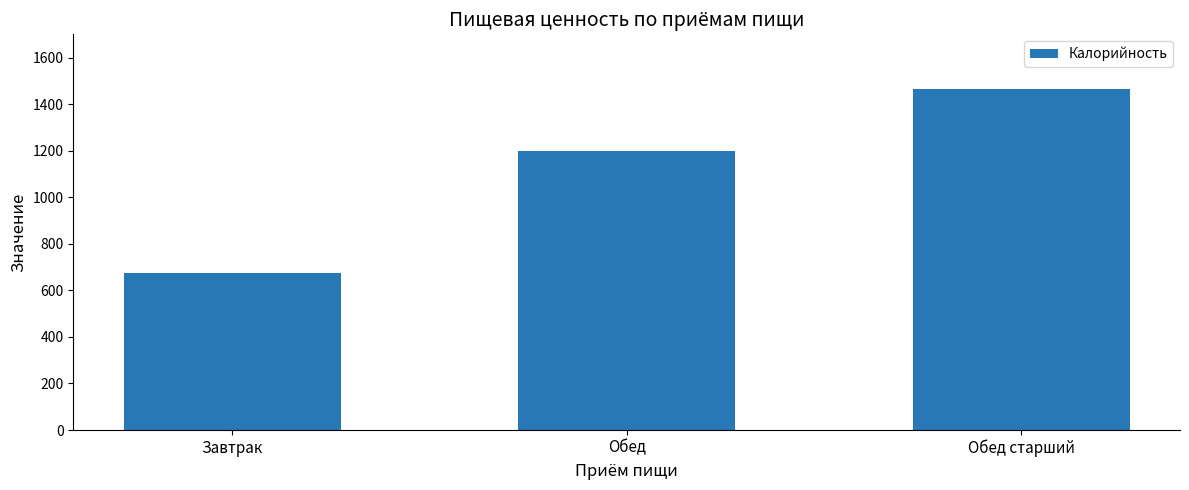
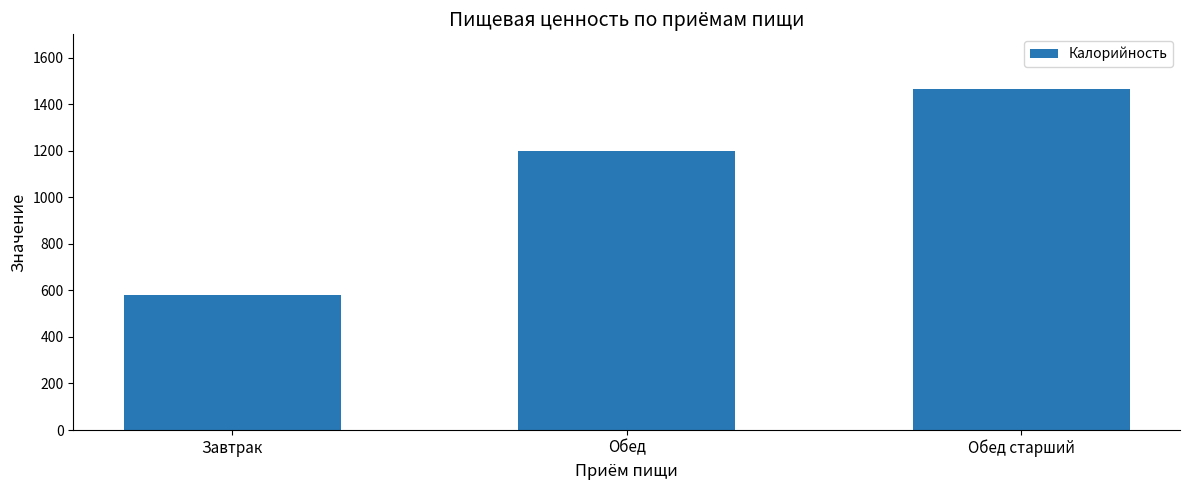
Завтрак: 680 -> 580
